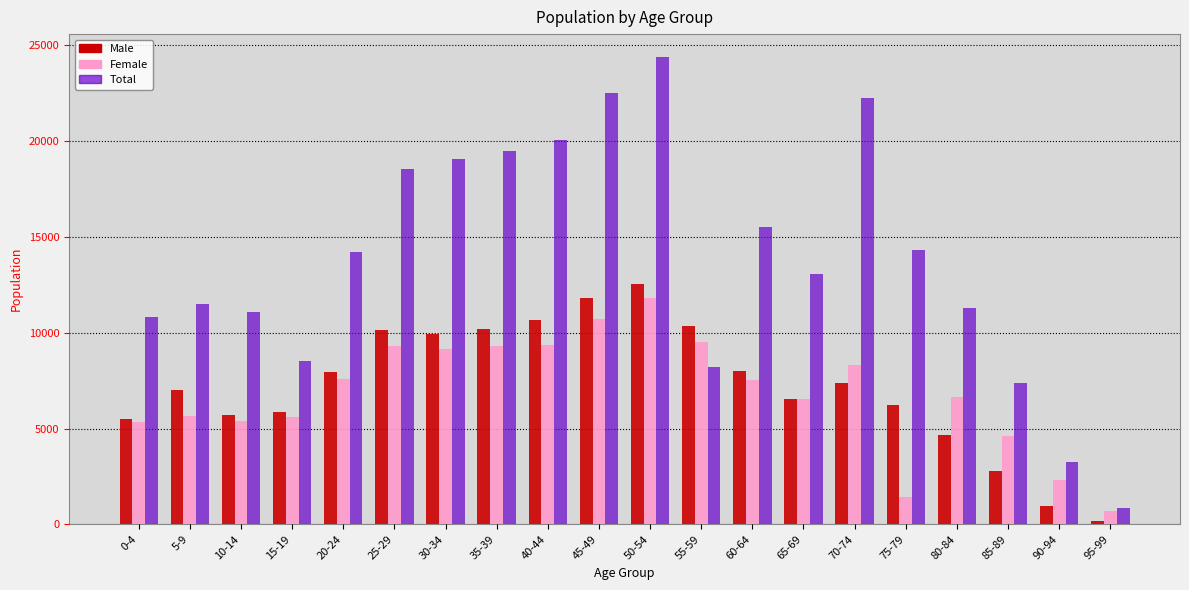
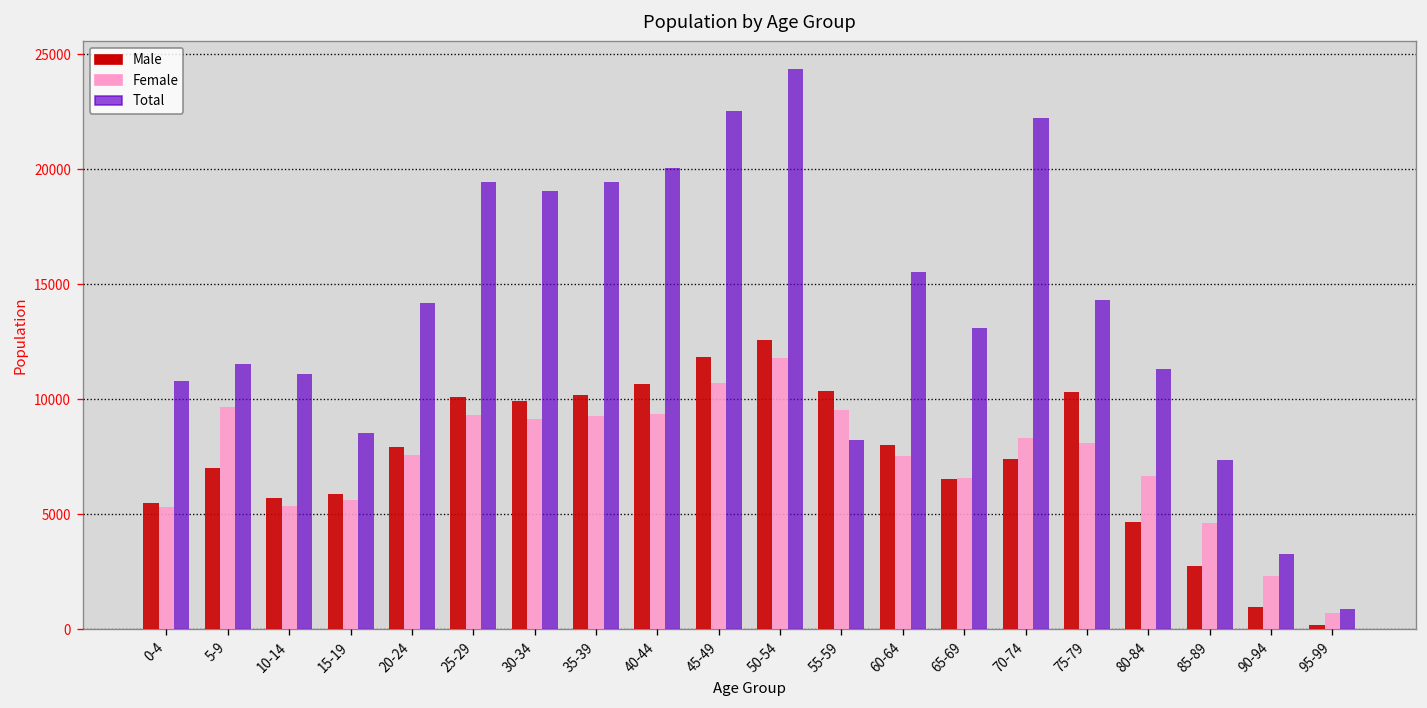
Female, 5-9: 5600 -> 9700
Total, 25-29: 18500 -> 19500
Male, 75-79: 6200 -> 10300
Female, 75-79: 1400 -> 8100
